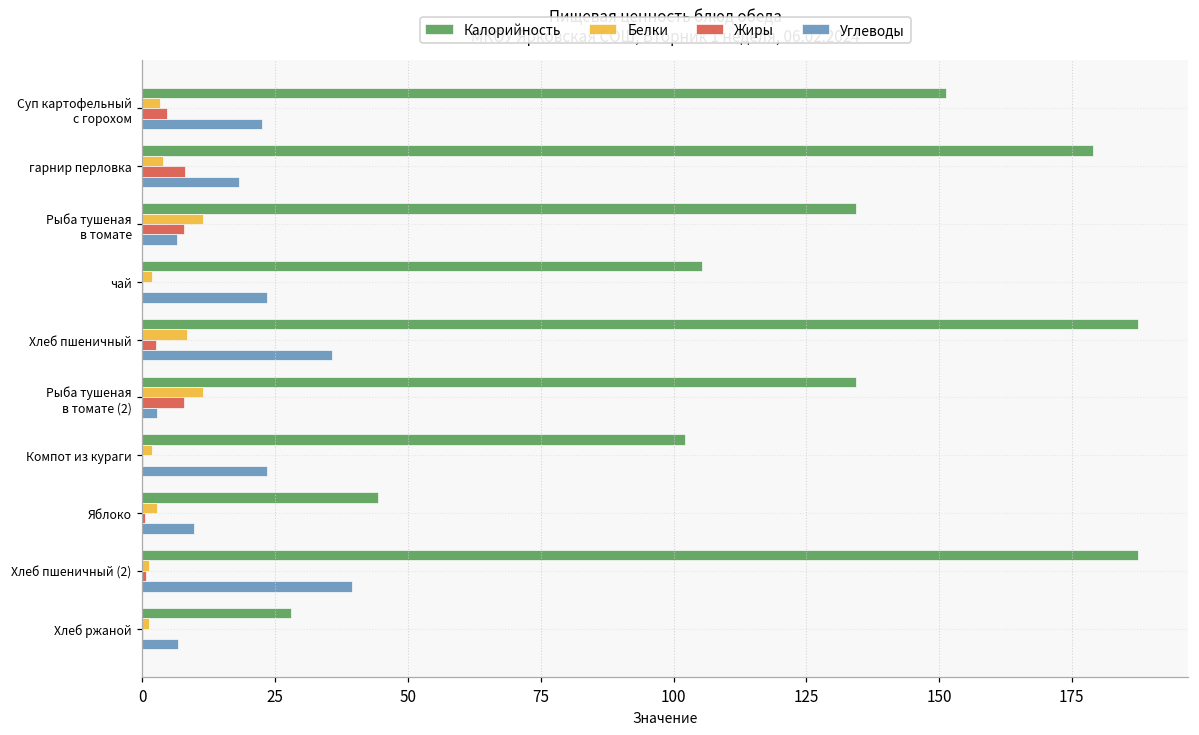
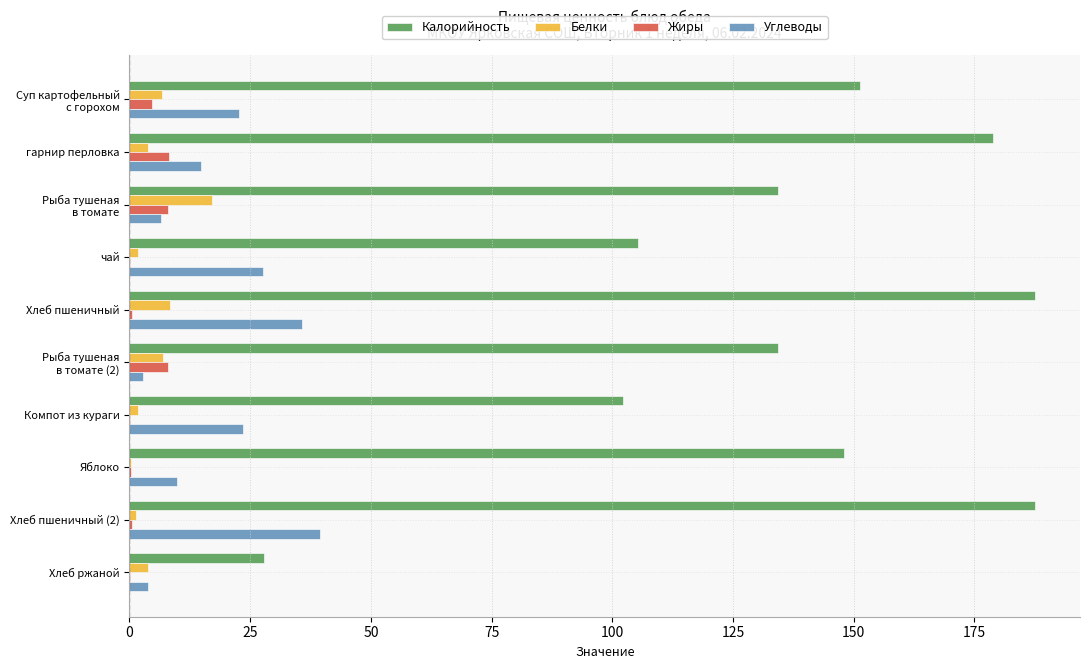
Белки, Суп картофельный с горохом: 3 -> 7
Углеводы, гарнир перловка: 18 -> 15
Белки, Рыба тушеная в томате: 11 -> 17
Углеводы, чай: 24 -> 28
Жиры, Хлеб пшеничный: 3 -> 1
Белки, Рыба тушеная в томате (2): 11 -> 7
Калорийность, Яблоко: 44 -> 148
Белки, Яблоко: 3 -> 0
Белки, Хлеб ржаной: 1 -> 4
Углеводы, Хлеб ржаной: 7 -> 4
